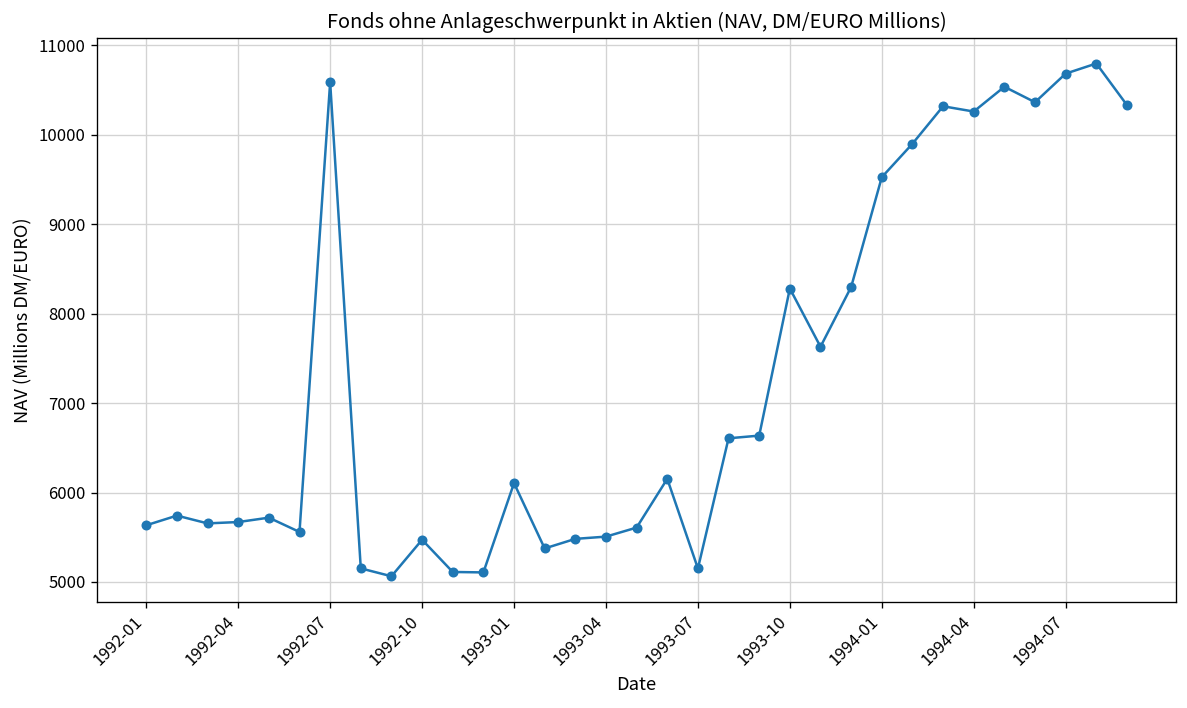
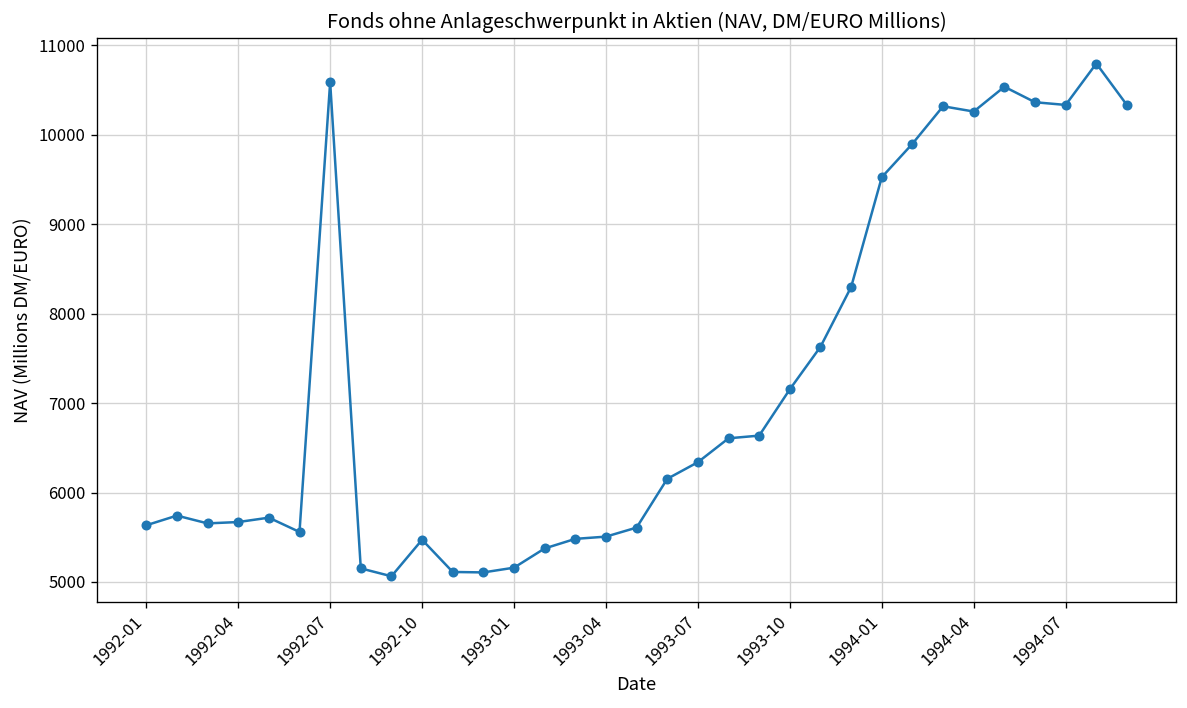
1993-01: 6100 -> 5200
1993-07: 5200 -> 6300
1993-10: 8300 -> 7200
1994-07: 10700 -> 10300
